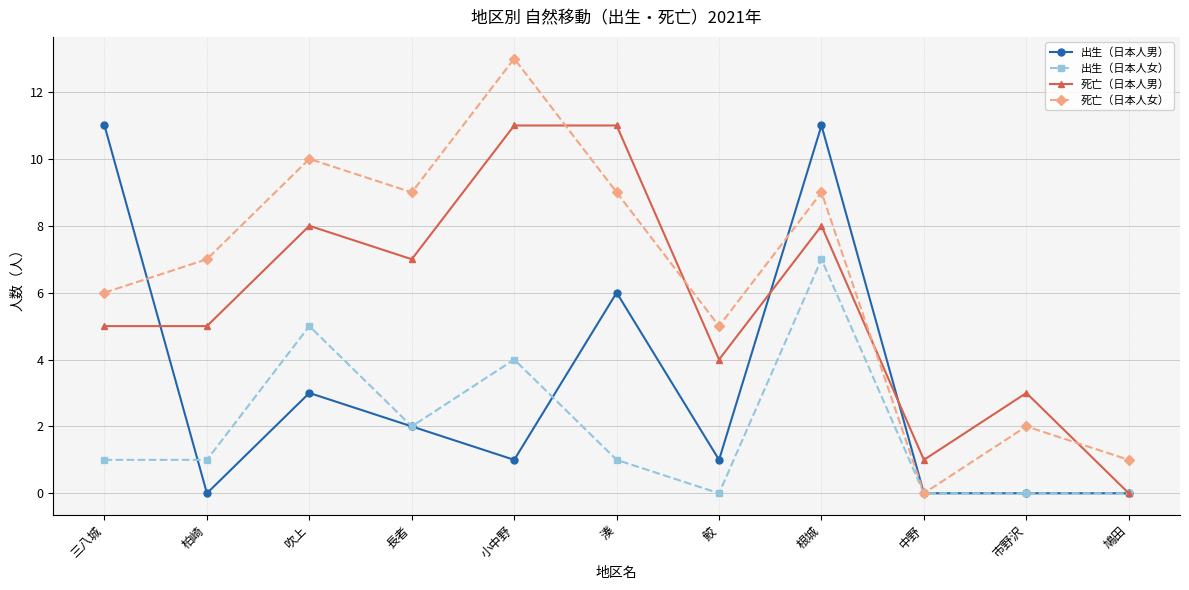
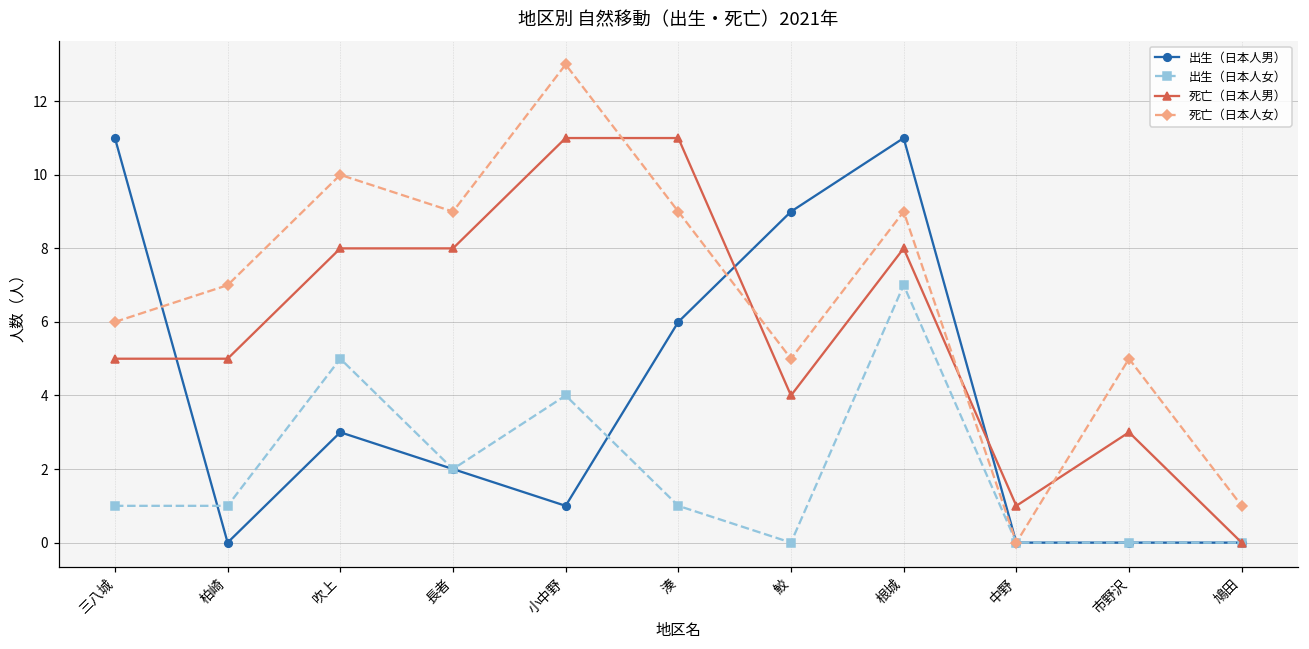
死亡（日本人男）, 長者: 7 -> 8
出生（日本人男）, 鮫: 1 -> 9
死亡（日本人女）, 市野沢: 2 -> 5
